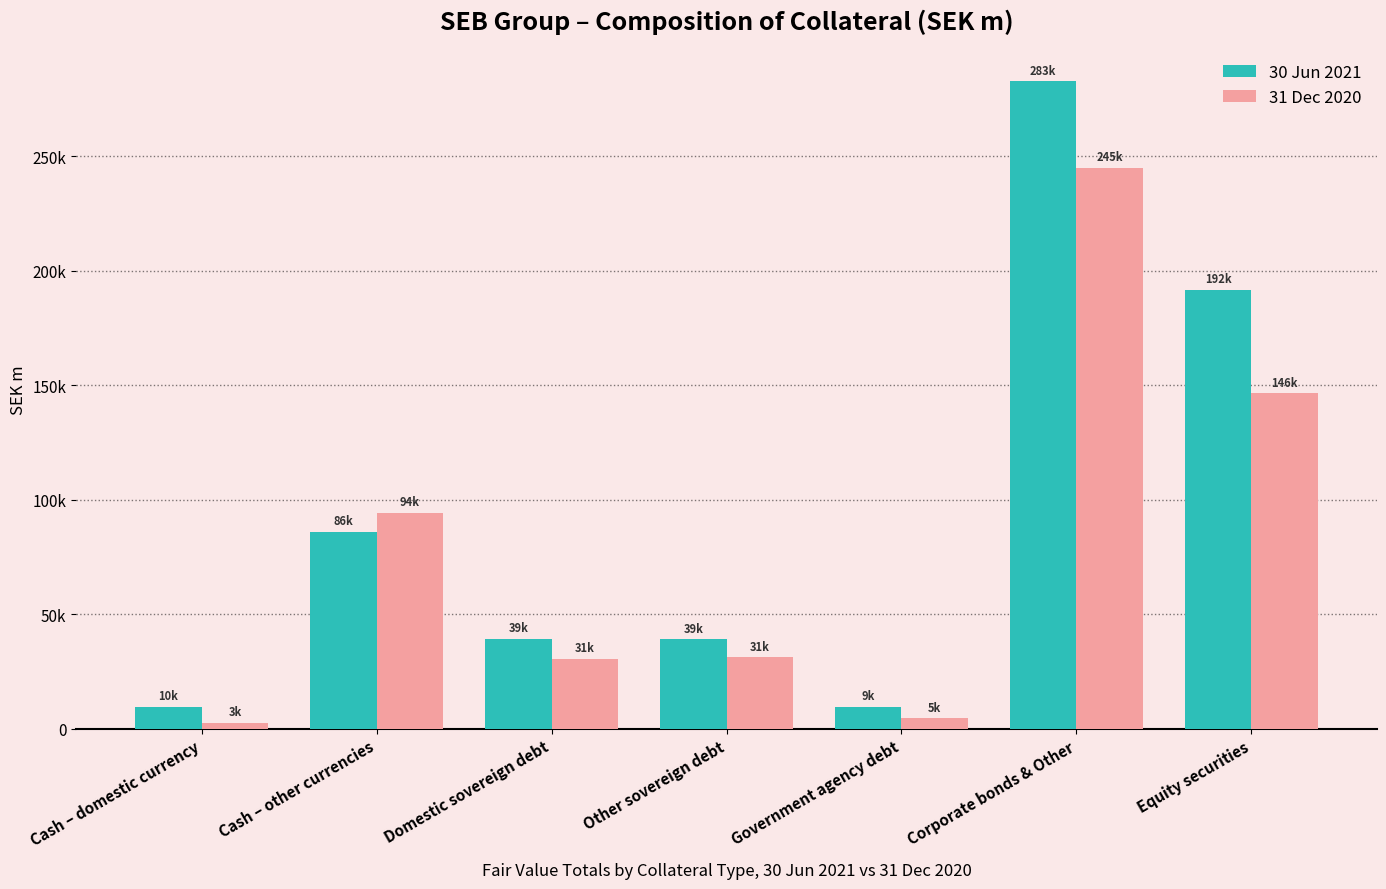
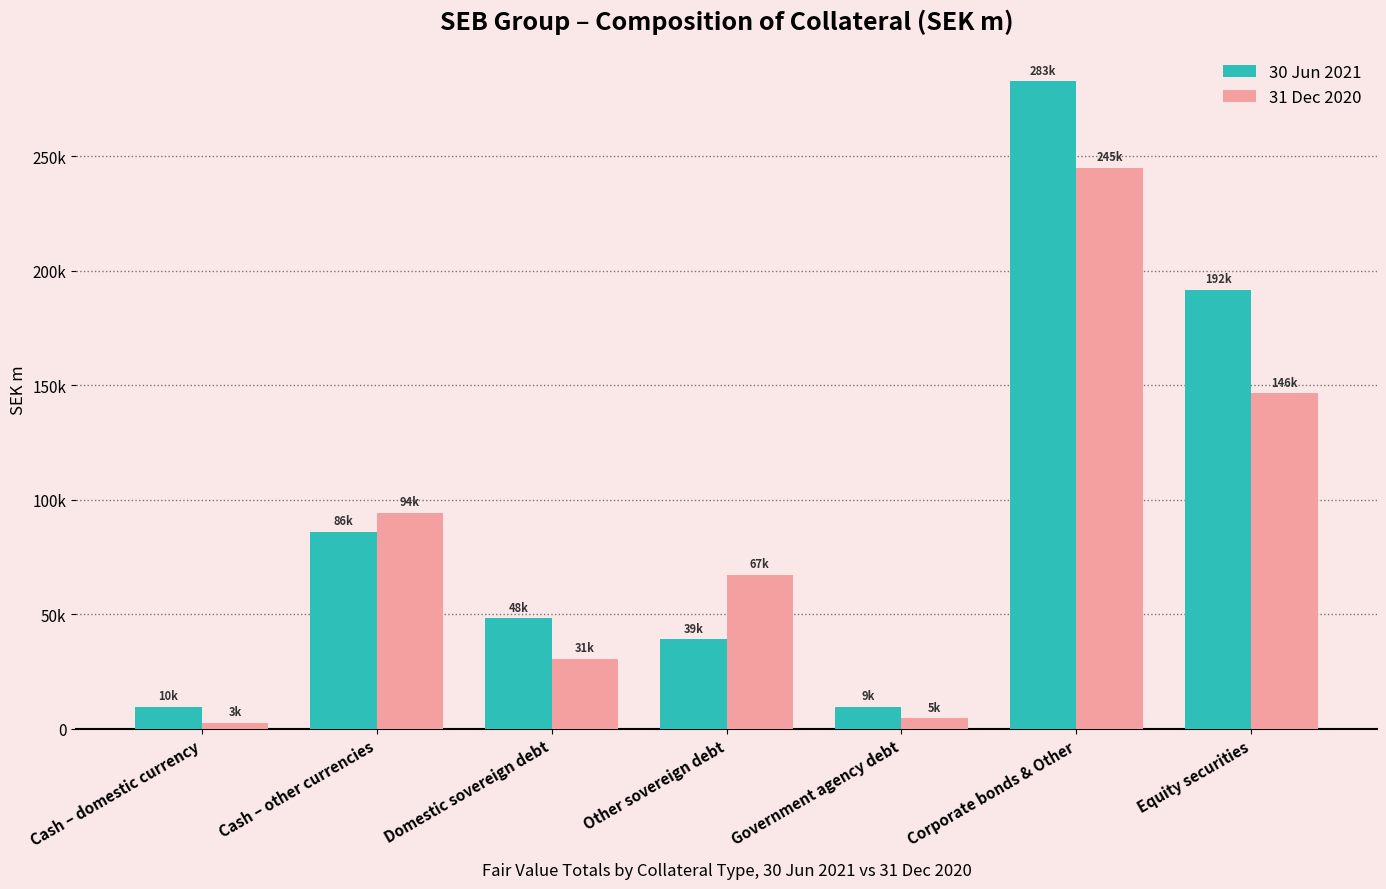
30 Jun 2021, Domestic sovereign debt: 39k -> 48k
31 Dec 2020, Other sovereign debt: 31k -> 67k
